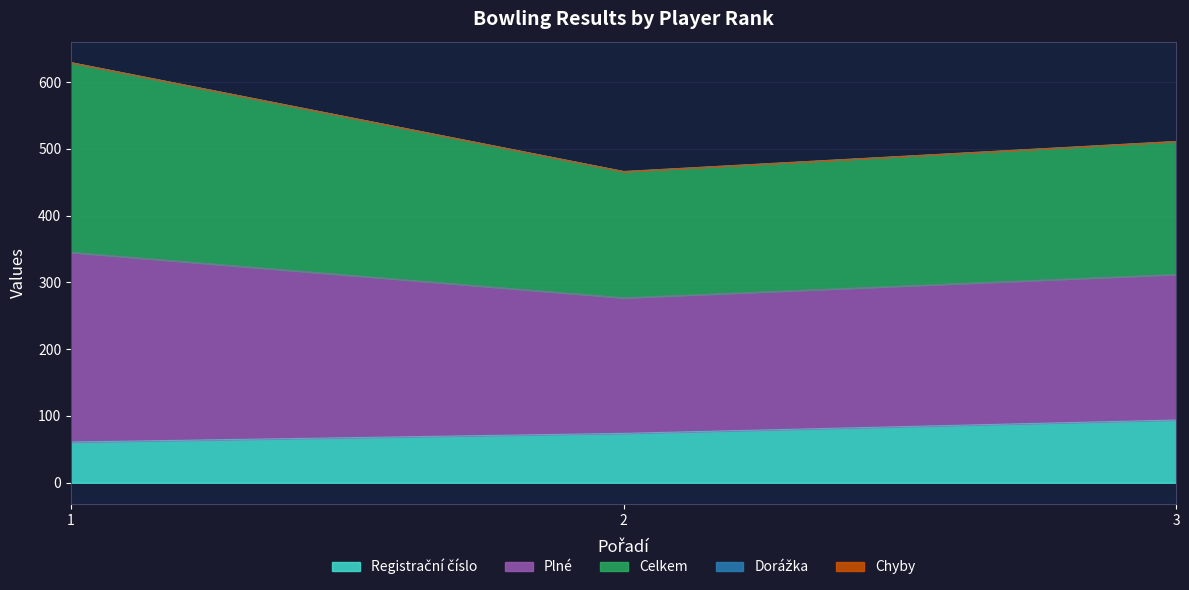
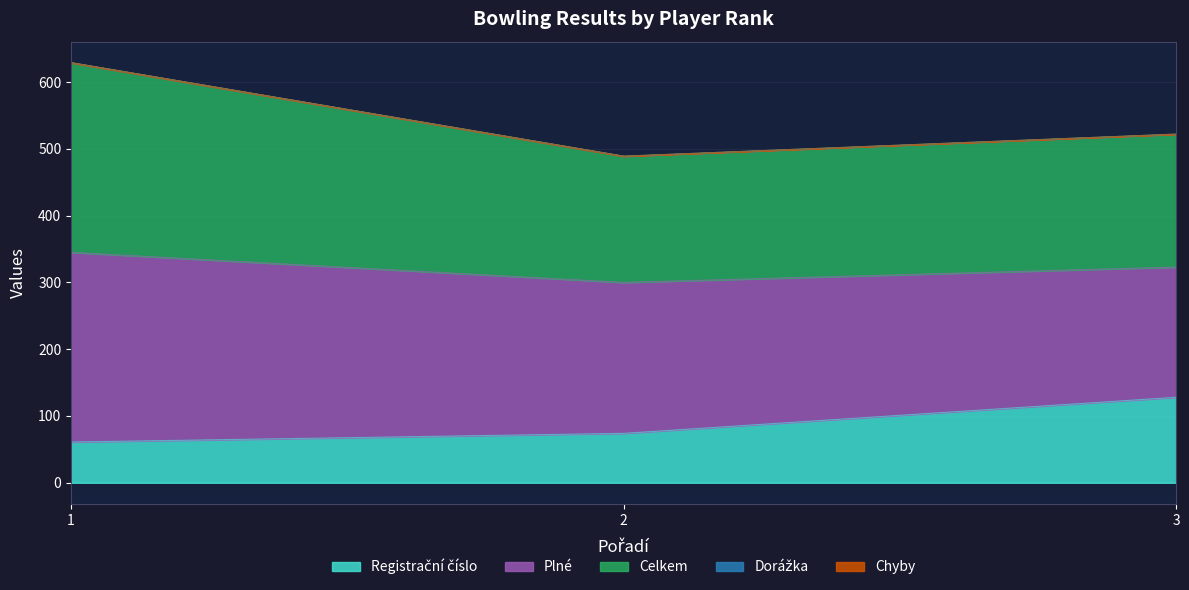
Plné, 2: 200 -> 230
Registrační číslo, 3: 90 -> 130
Plné, 3: 220 -> 200
